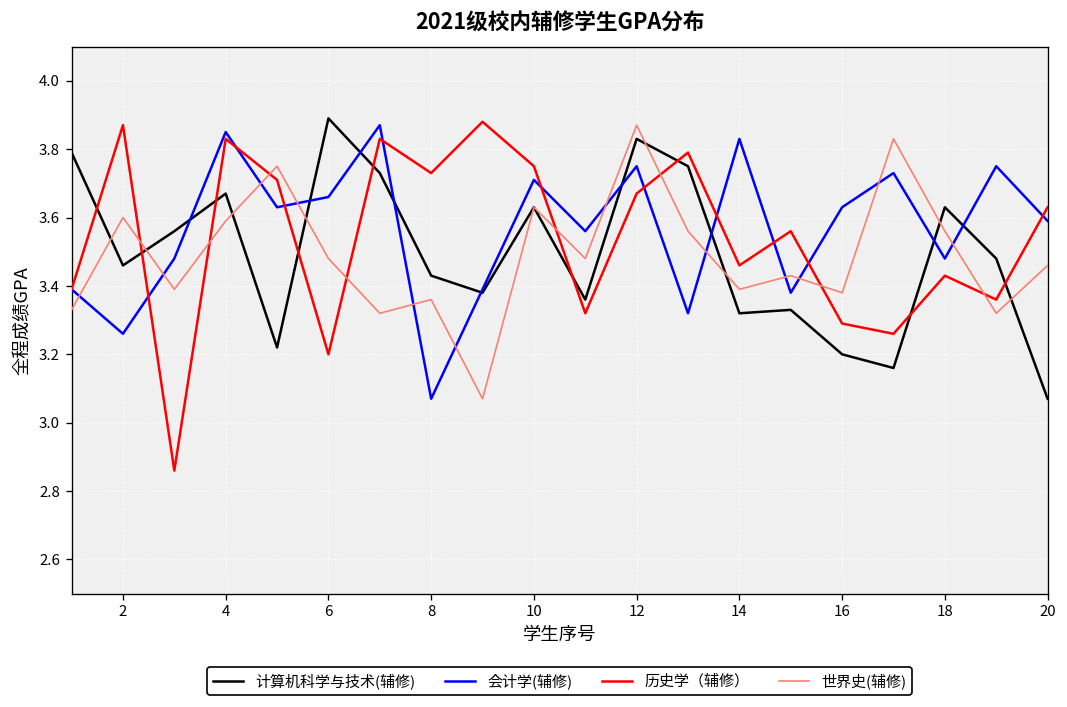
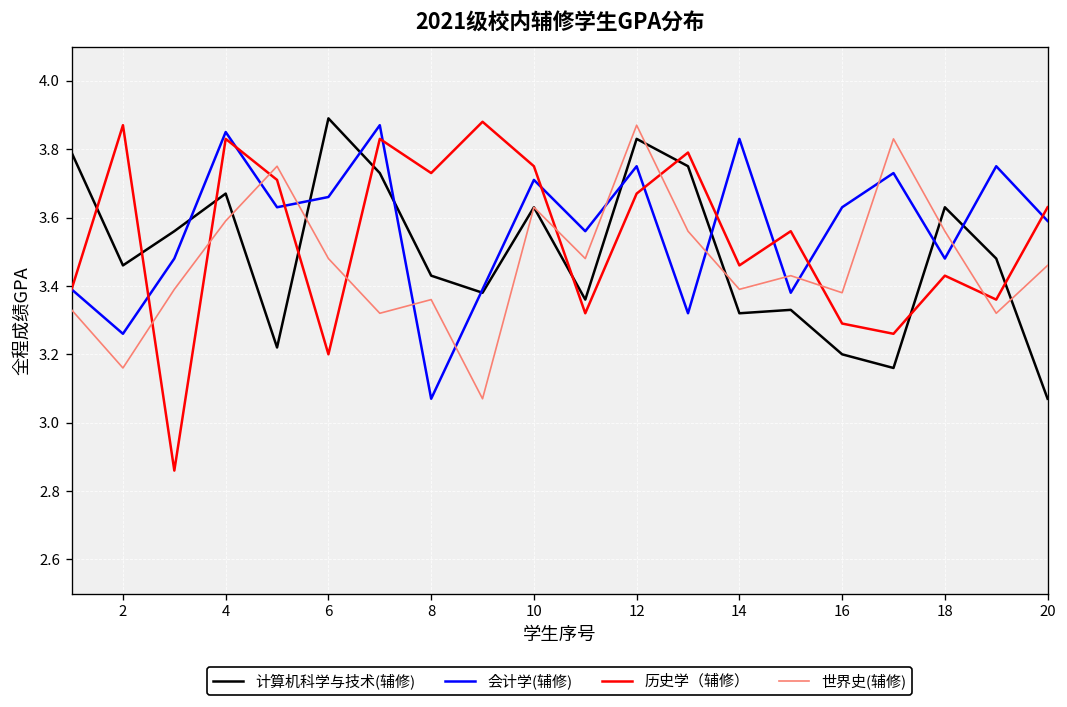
世界史(辅修), 2: 3.60 -> 3.16
